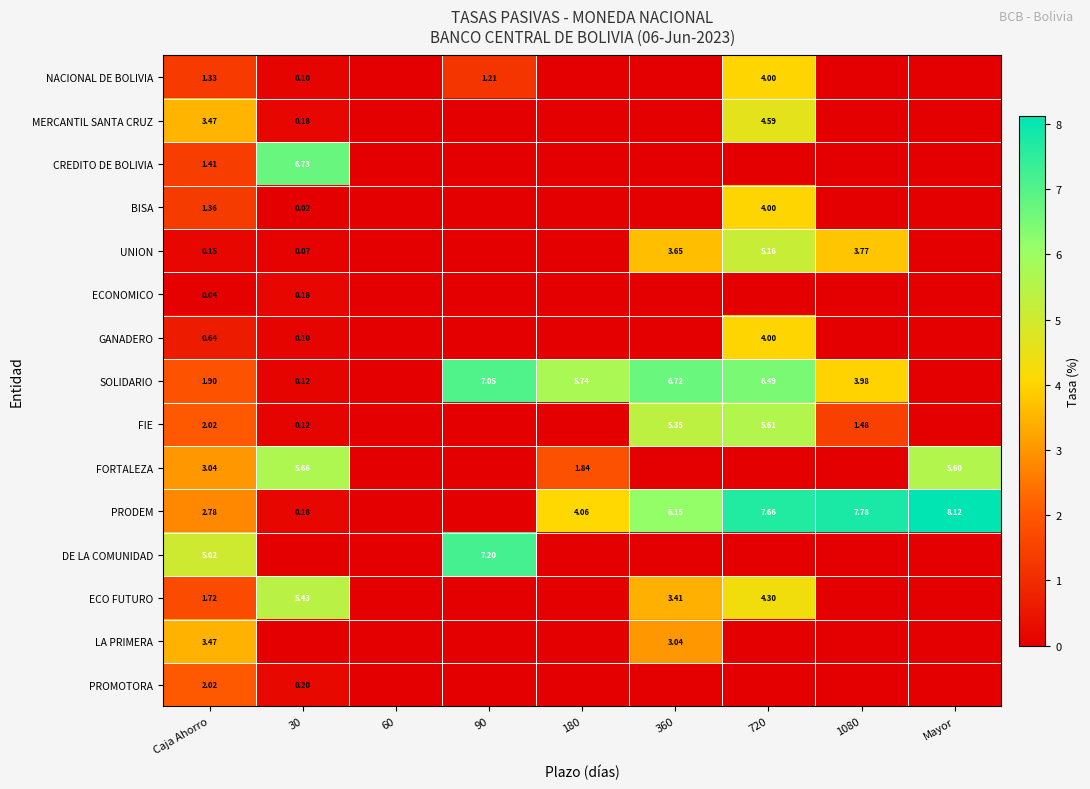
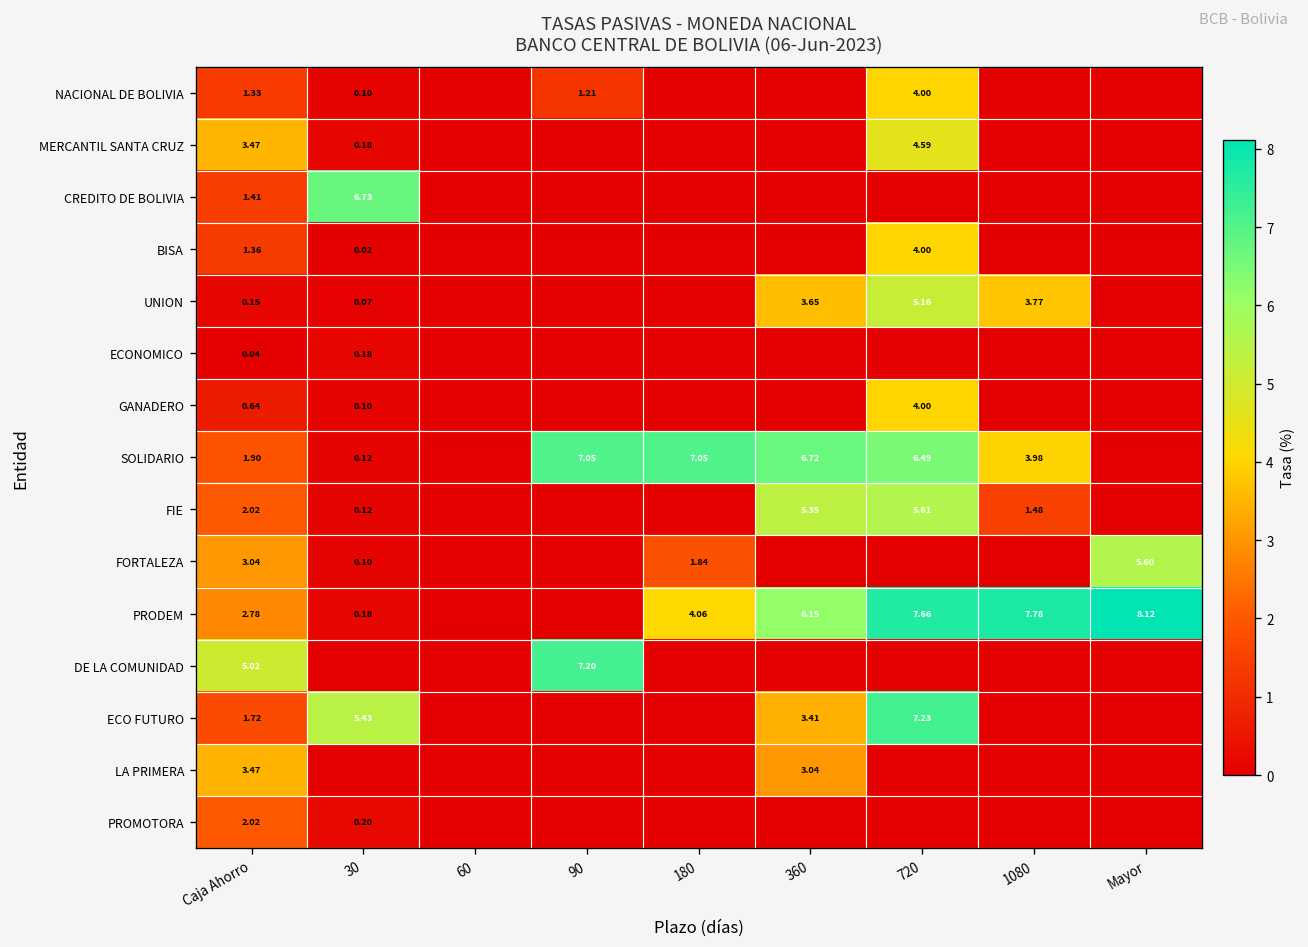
SOLIDARIO, 180: 5.74 -> 7.05
FORTALEZA, 30: 5.66 -> 0.10
ECO FUTURO, 720: 4.30 -> 7.23
